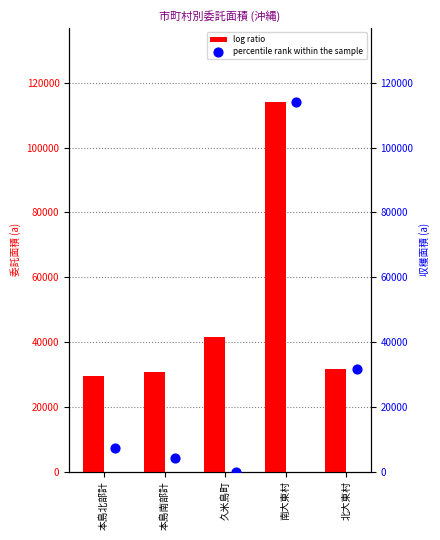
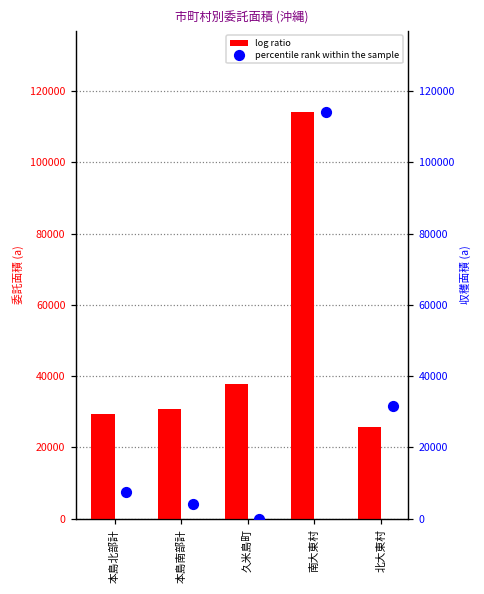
log ratio, 久米島町: 41000 -> 38000
log ratio, 北大東村: 32000 -> 26000
